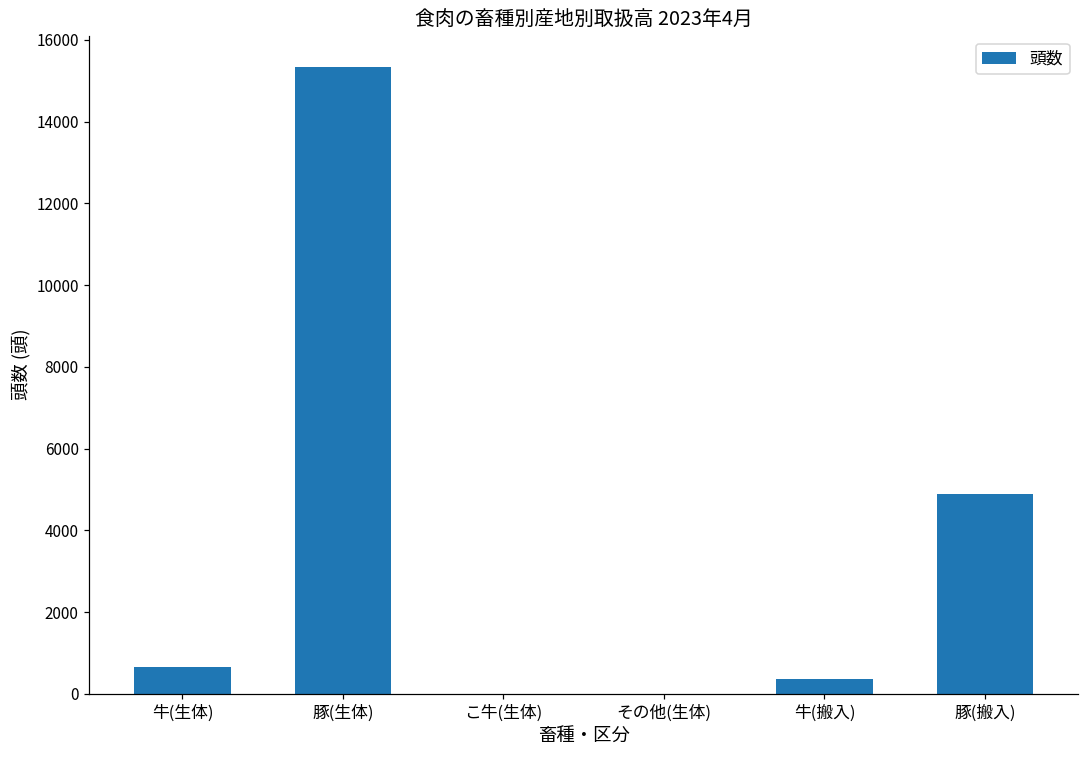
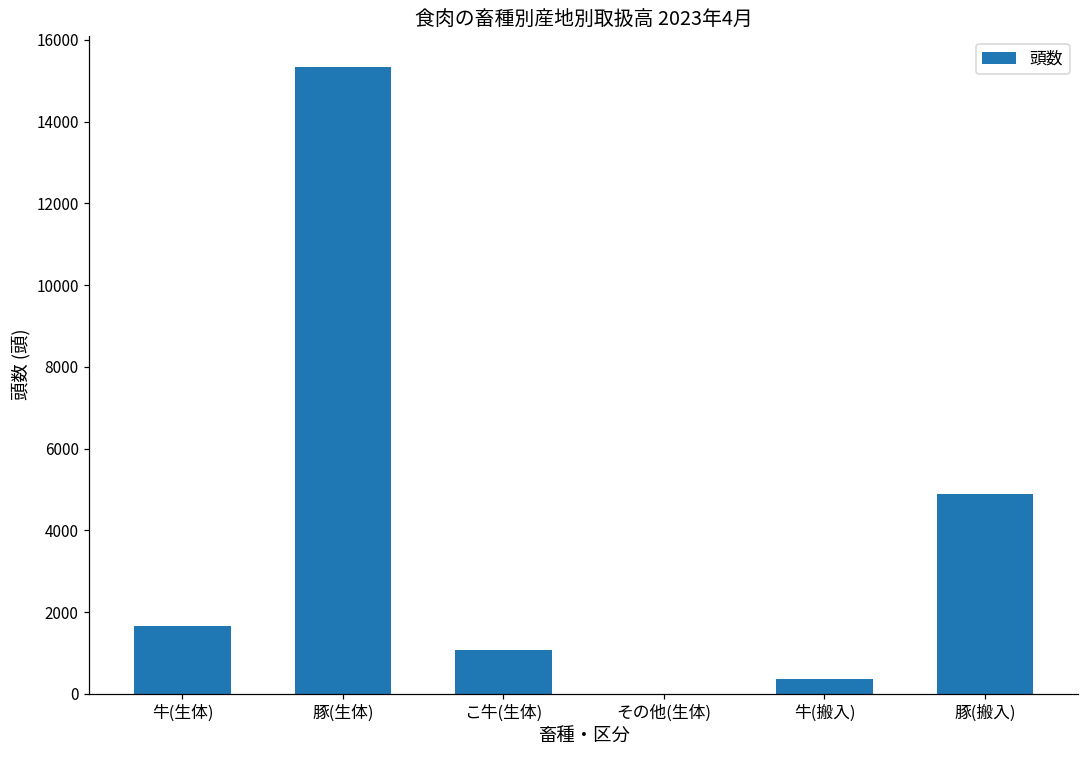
牛(生体): 700 -> 1700
こ牛(生体): 0 -> 1100
